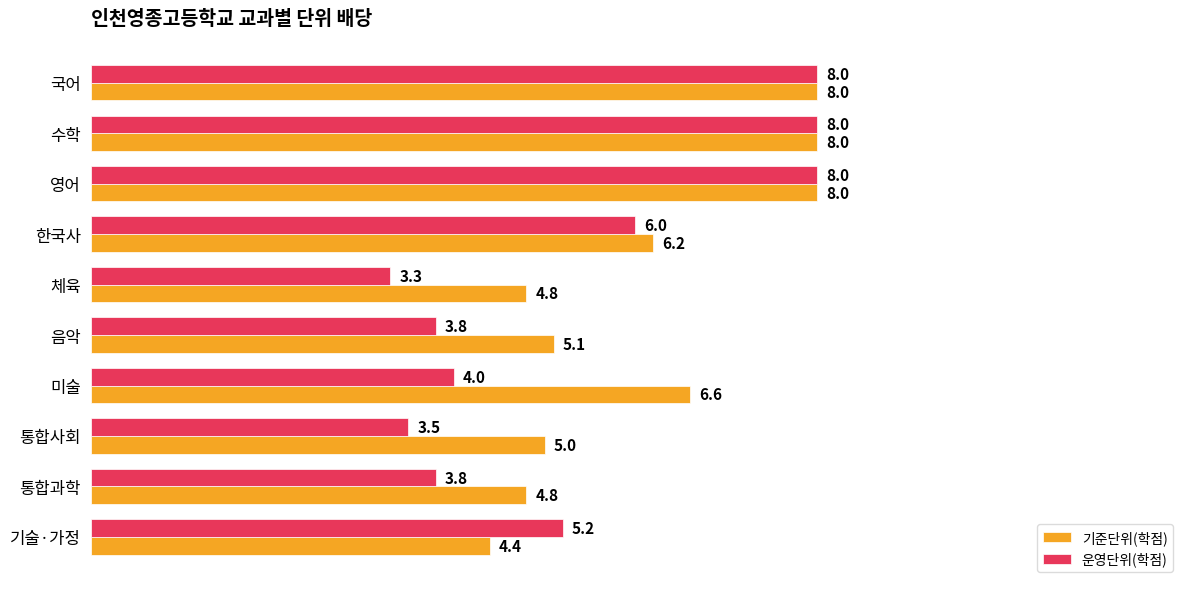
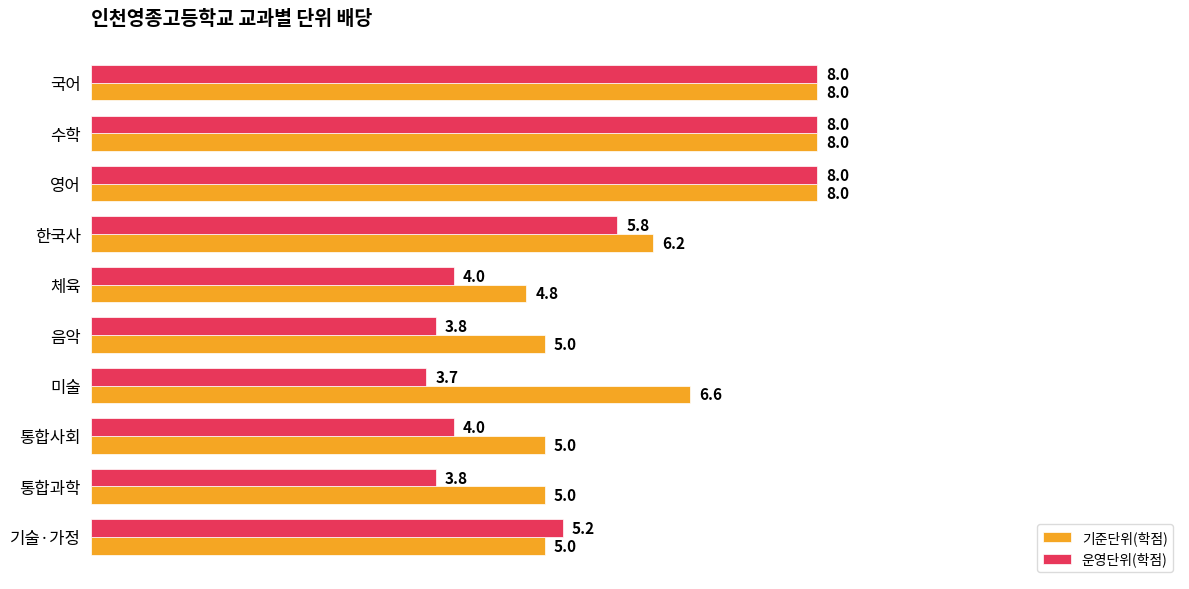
운영단위(학점), 한국사: 6.0 -> 5.8
운영단위(학점), 체육: 3.3 -> 4.0
기준단위(학점), 음악: 5.1 -> 5.0
운영단위(학점), 미술: 4.0 -> 3.7
운영단위(학점), 통합사회: 3.5 -> 4.0
기준단위(학점), 통합과학: 4.8 -> 5.0
기준단위(학점), 기술·가정: 4.4 -> 5.0
